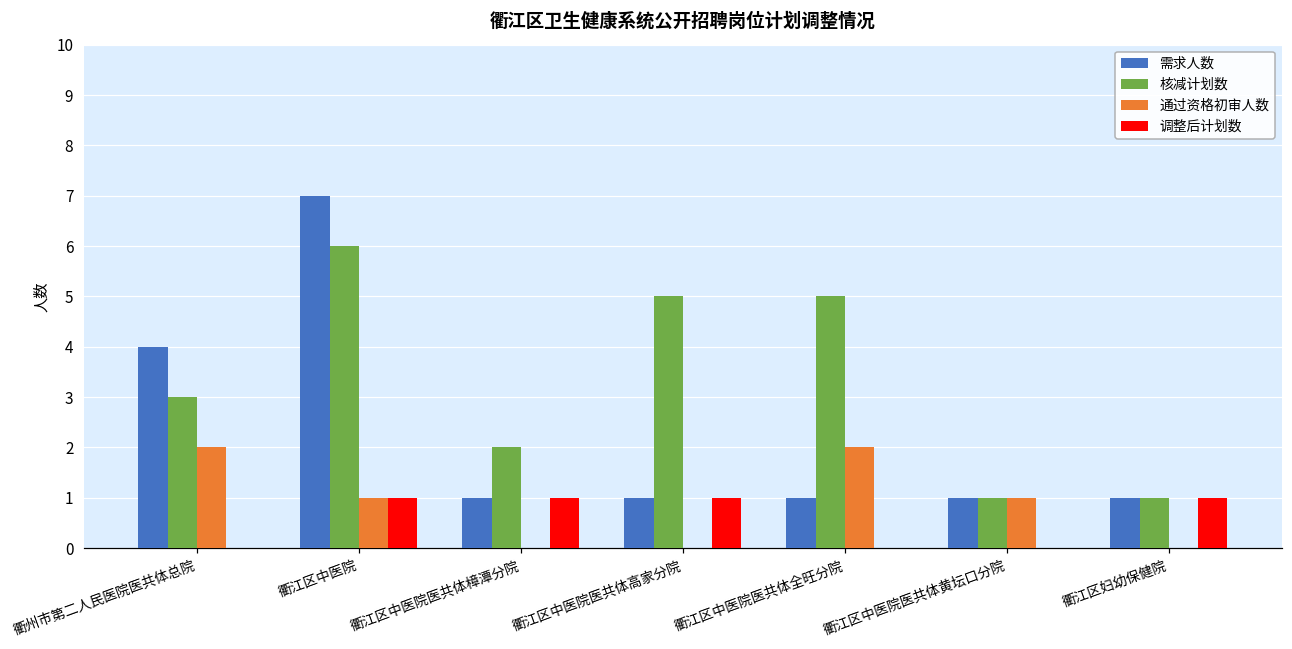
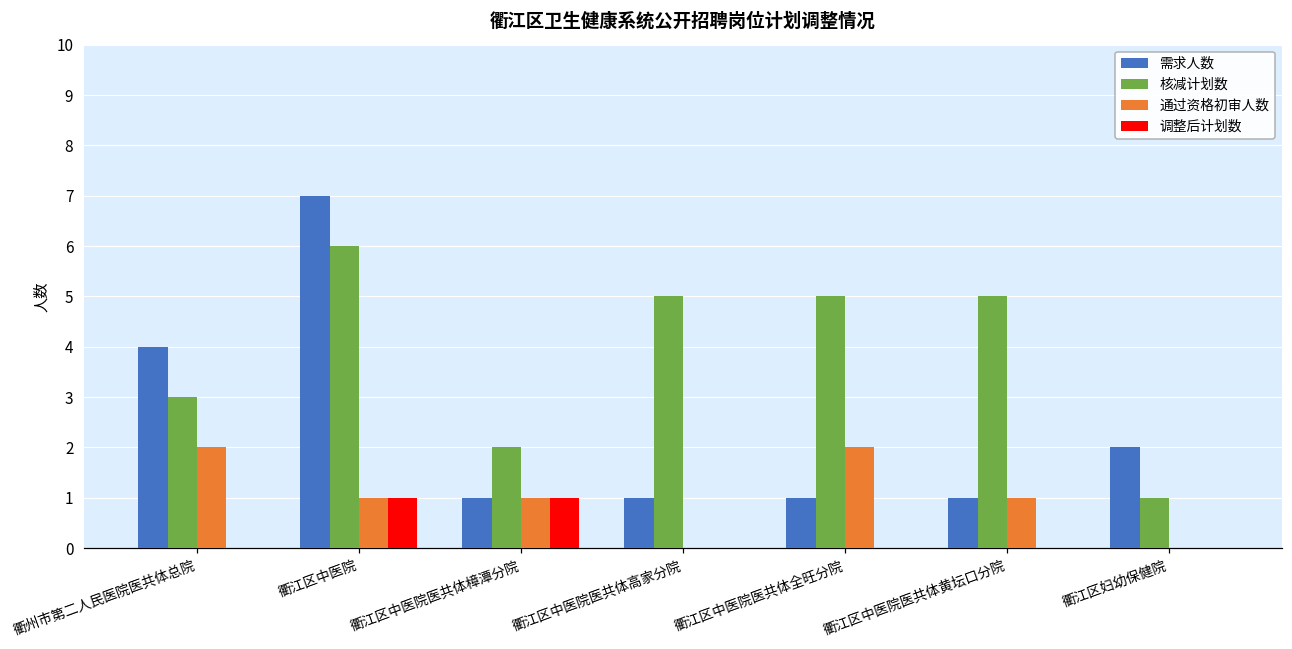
通过资格初审人数, 衢江区中医院医共体樟潭分院: 0 -> 1
调整后计划数, 衢江区中医院医共体高家分院: 1 -> 0
核减计划数, 衢江区中医院医共体黄坛口分院: 1 -> 5
需求人数, 衢江区妇幼保健院: 1 -> 2
调整后计划数, 衢江区妇幼保健院: 1 -> 0
